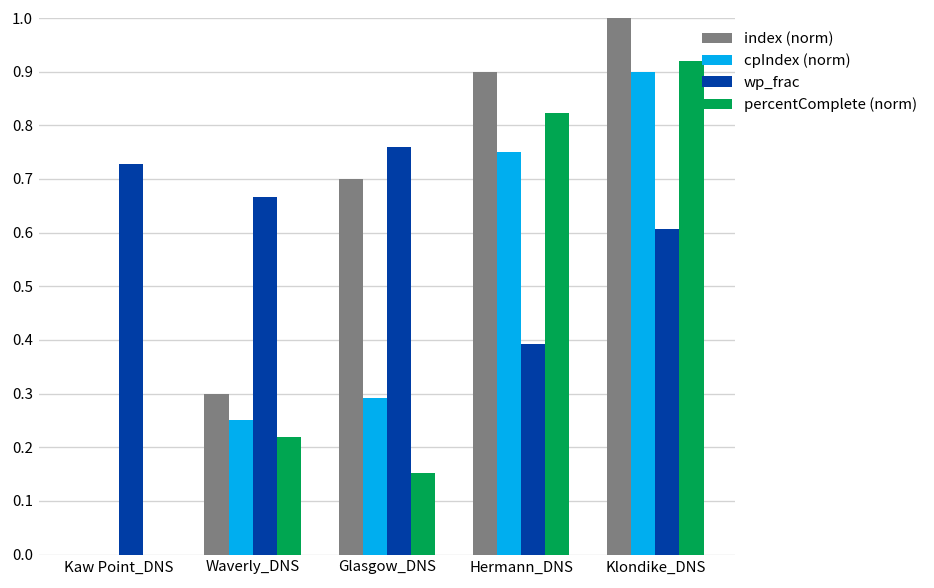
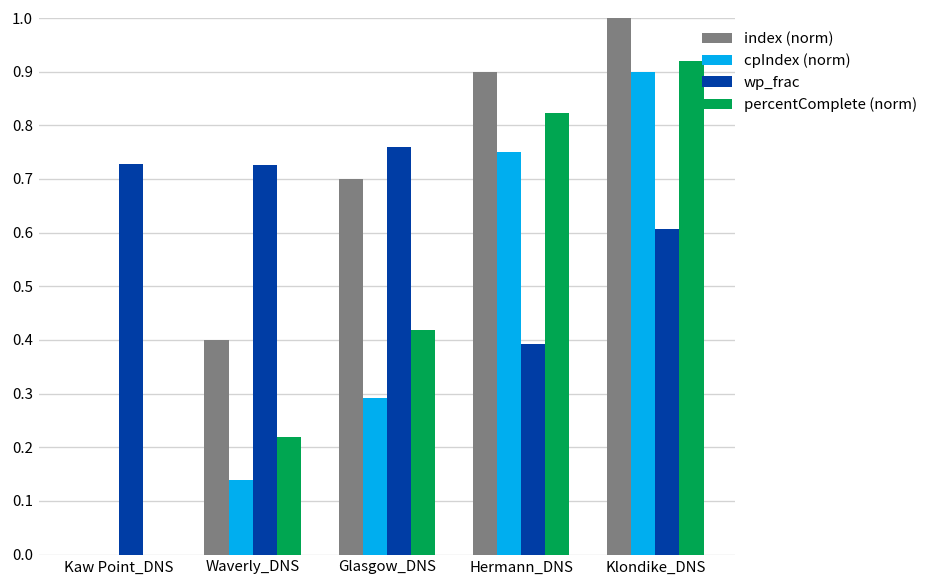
index (norm), Waverly_DNS: 0.30 -> 0.40
cpIndex (norm), Waverly_DNS: 0.25 -> 0.14
wp_frac, Waverly_DNS: 0.67 -> 0.73
percentComplete (norm), Glasgow_DNS: 0.15 -> 0.42
